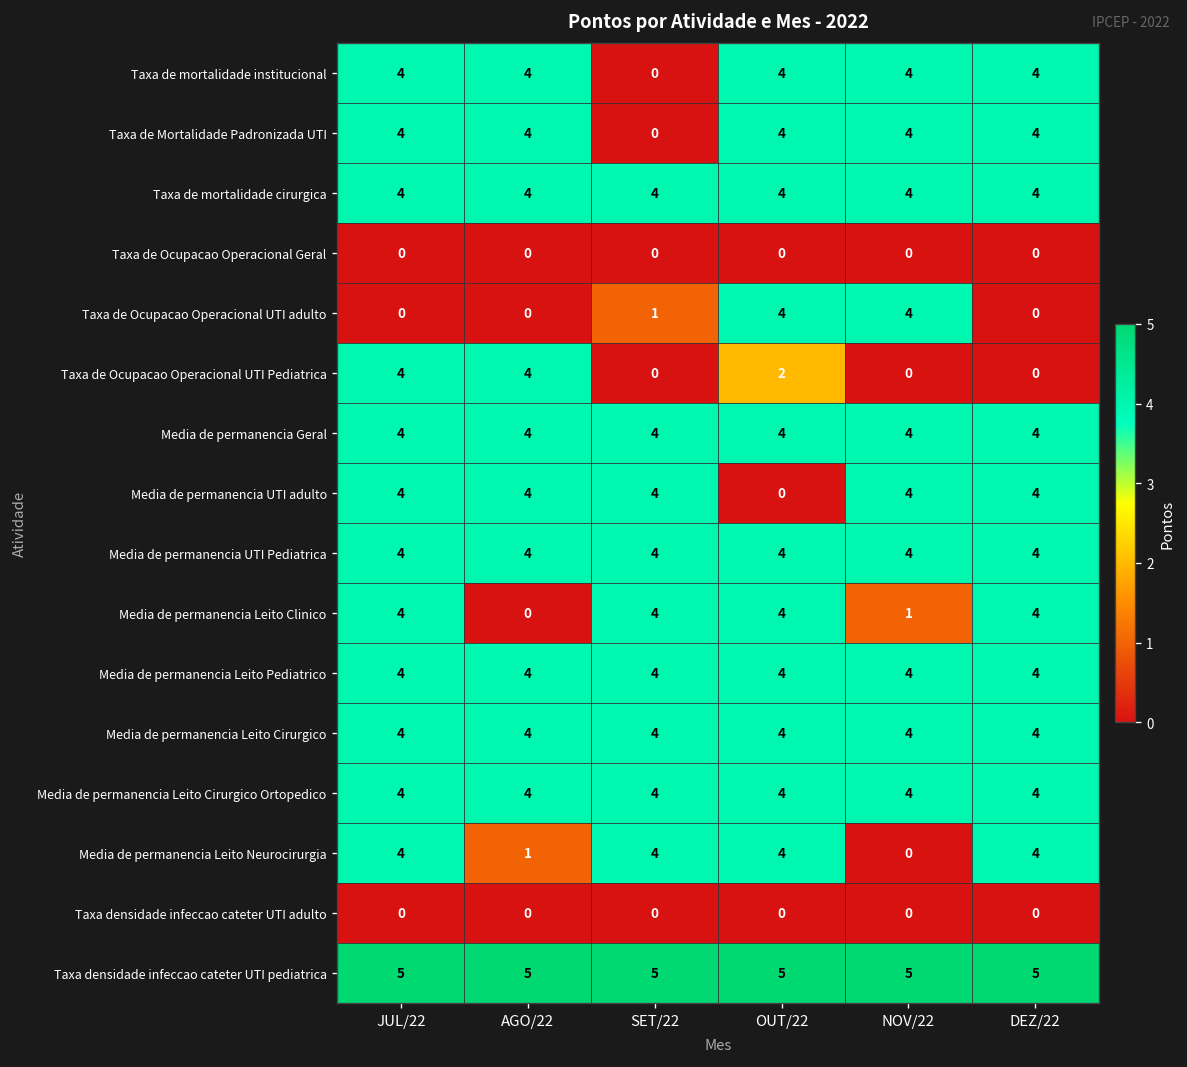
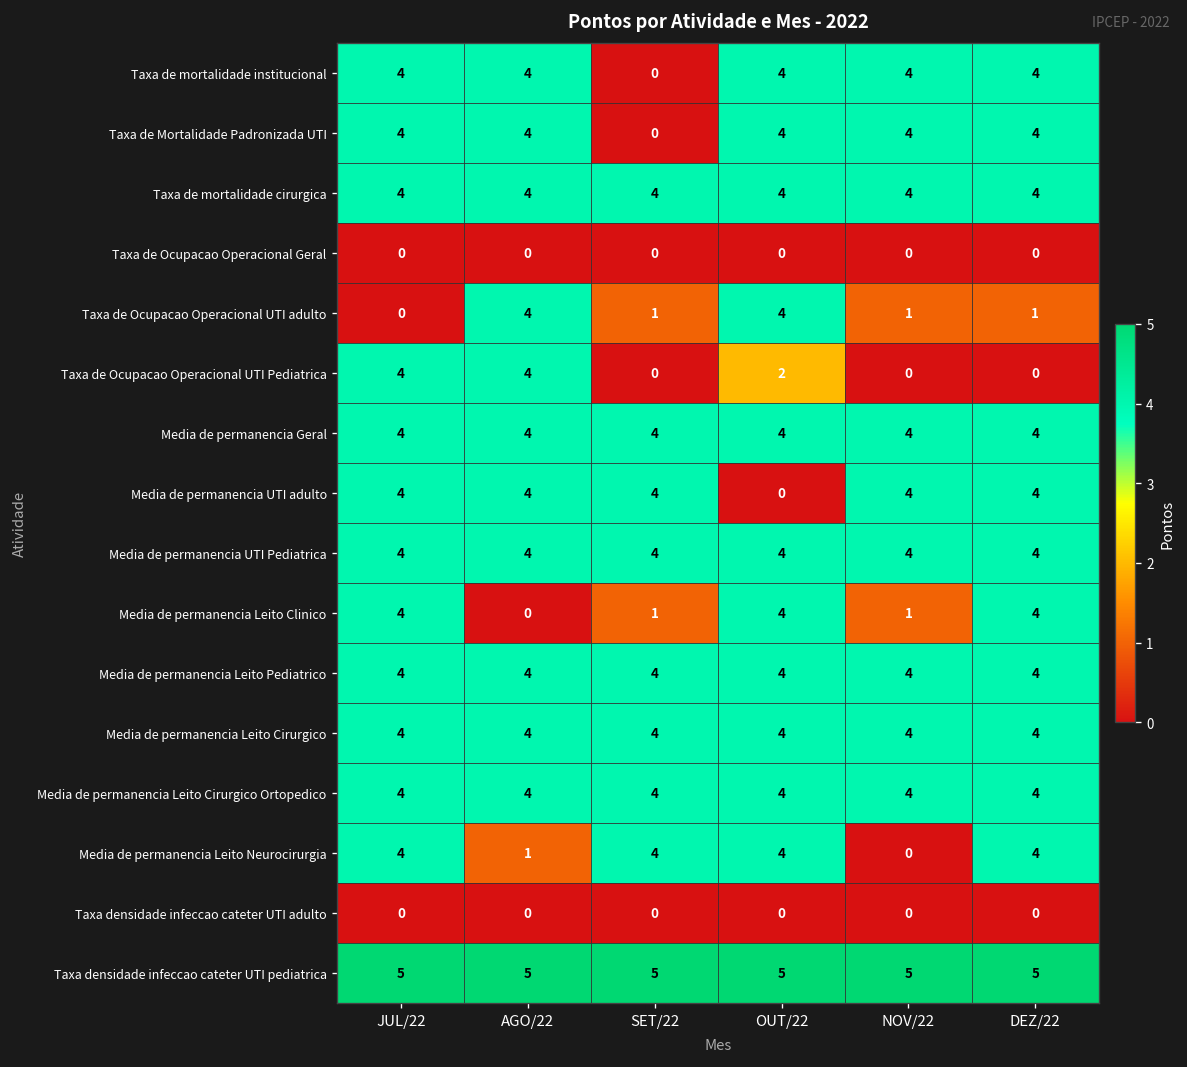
Taxa de Ocupacao Operacional UTI adulto, AGO/22: 0 -> 4
Taxa de Ocupacao Operacional UTI adulto, NOV/22: 4 -> 1
Taxa de Ocupacao Operacional UTI adulto, DEZ/22: 0 -> 1
Media de permanencia Leito Clinico, SET/22: 4 -> 1
